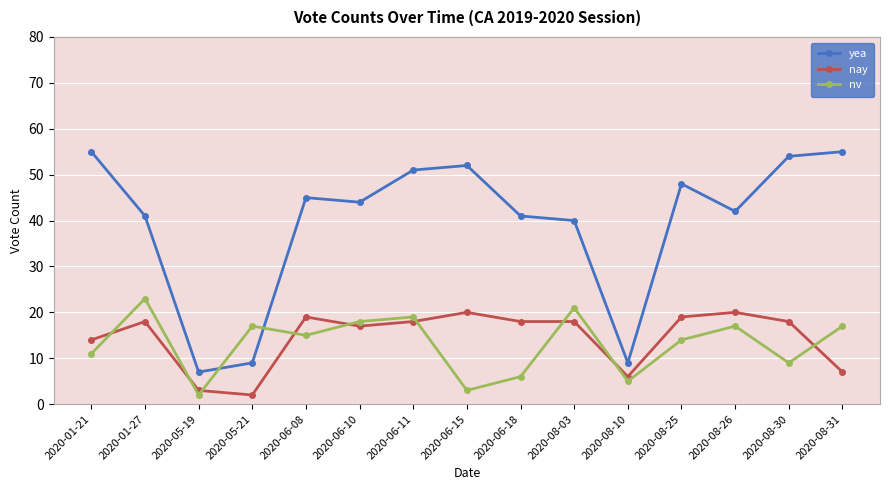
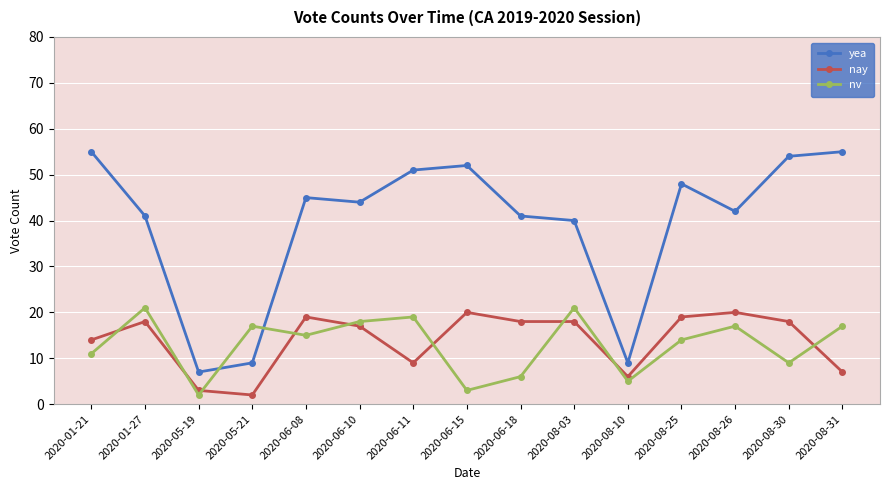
nv, 2020-01-27: 23 -> 21
nay, 2020-06-11: 18 -> 9
